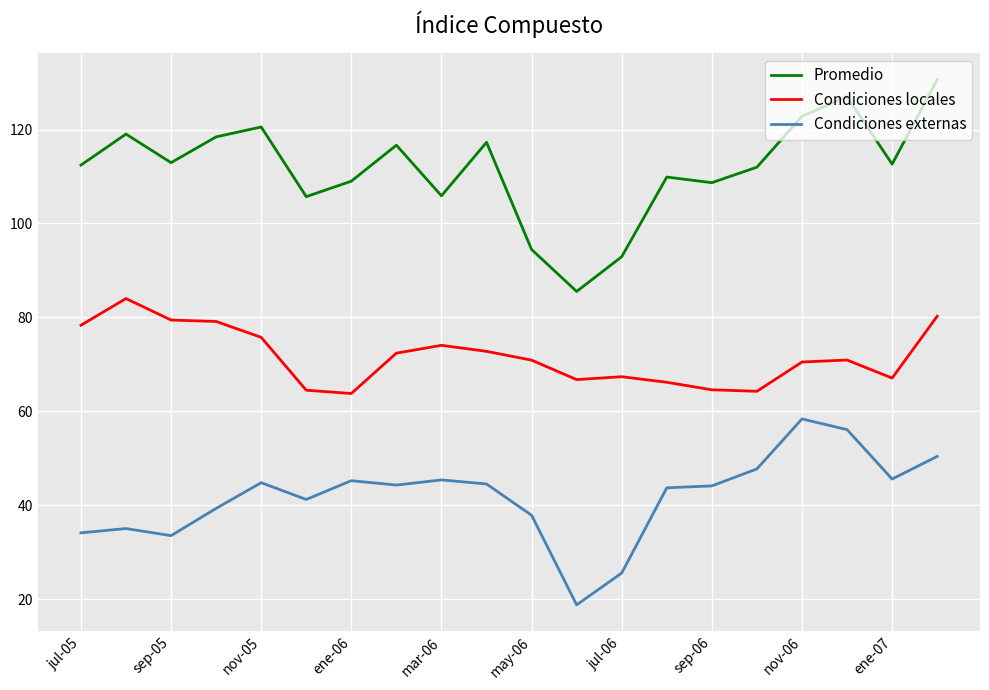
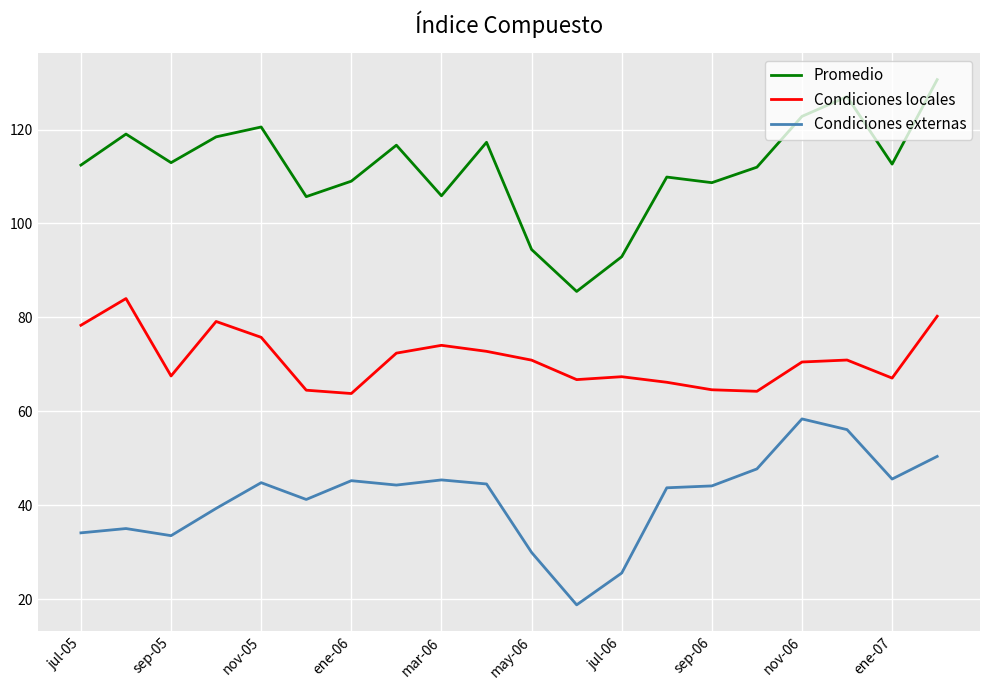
Condiciones locales, sep-05: 79 -> 68
Condiciones externas, may-06: 38 -> 30
